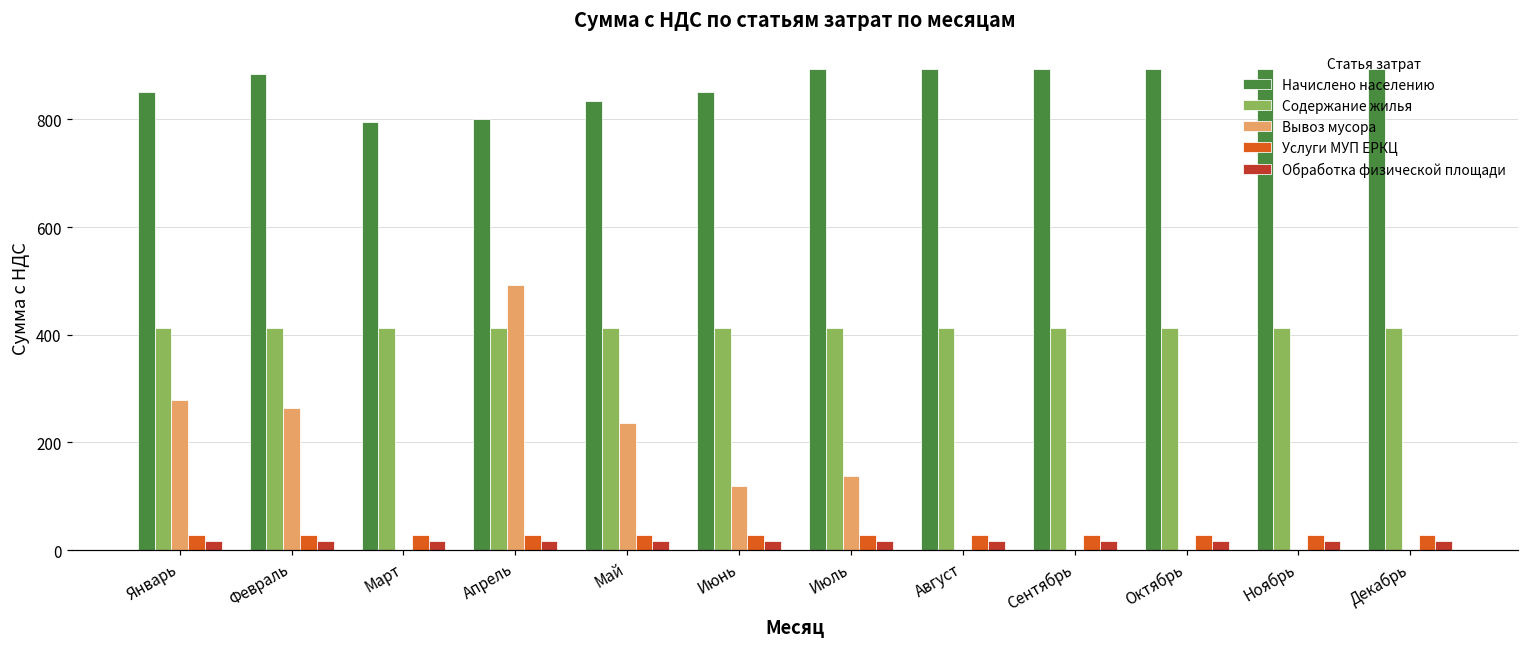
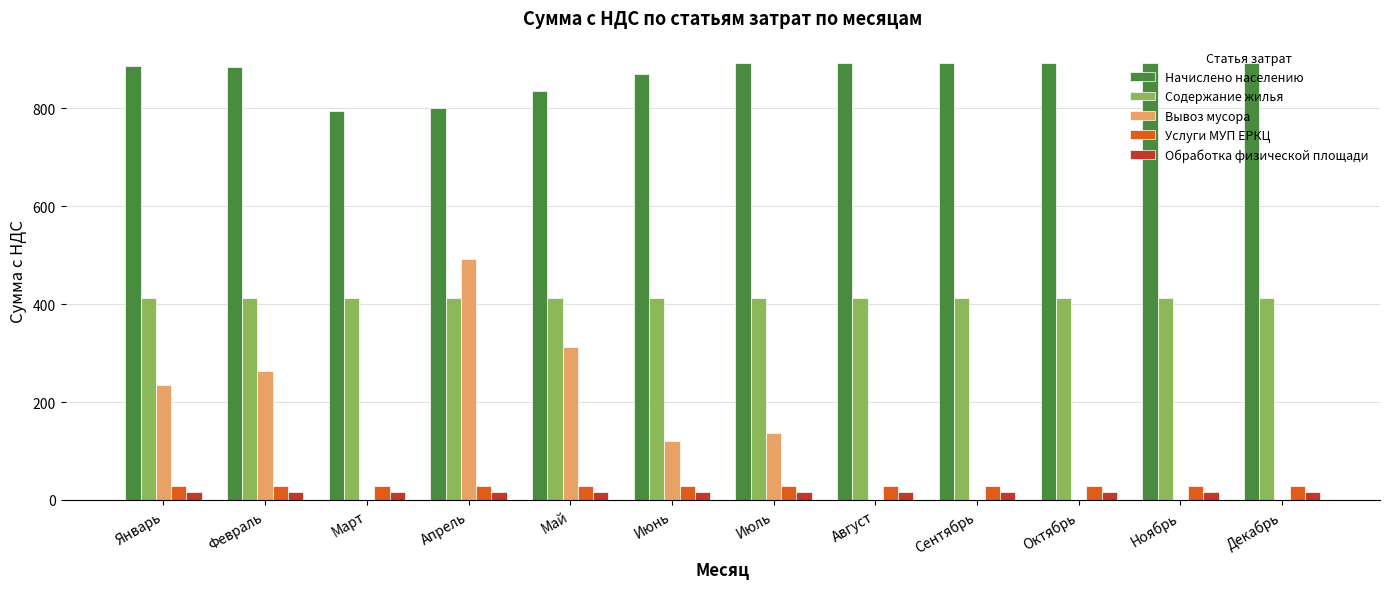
Начислено населению, Январь: 850 -> 890
Вывоз мусора, Январь: 280 -> 240
Вывоз мусора, Май: 240 -> 310
Начислено населению, Июнь: 850 -> 870
